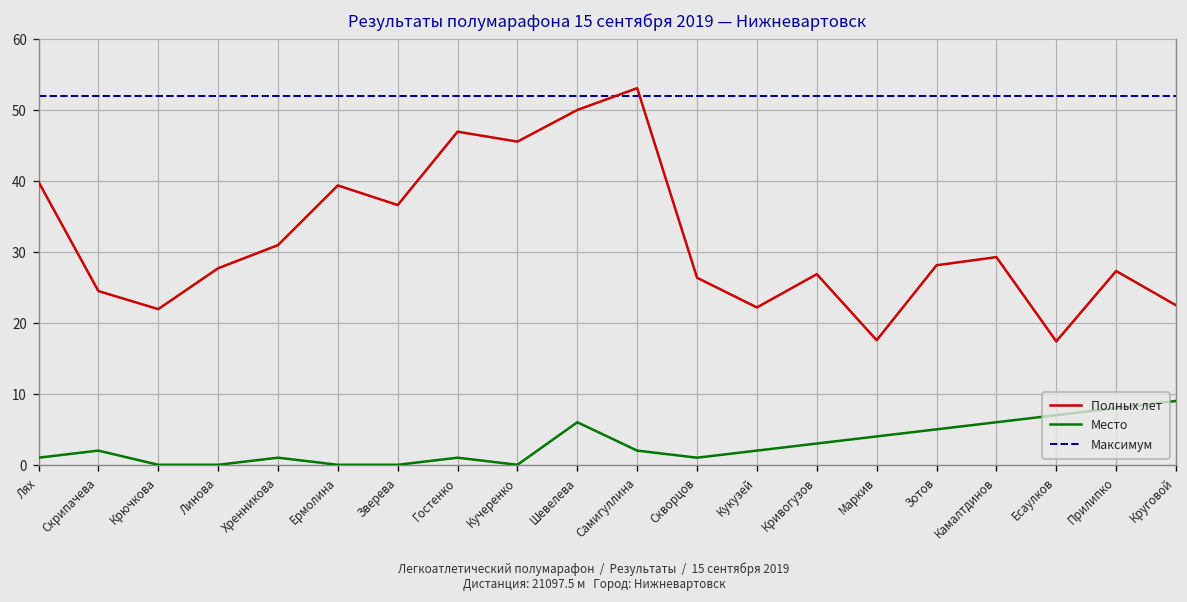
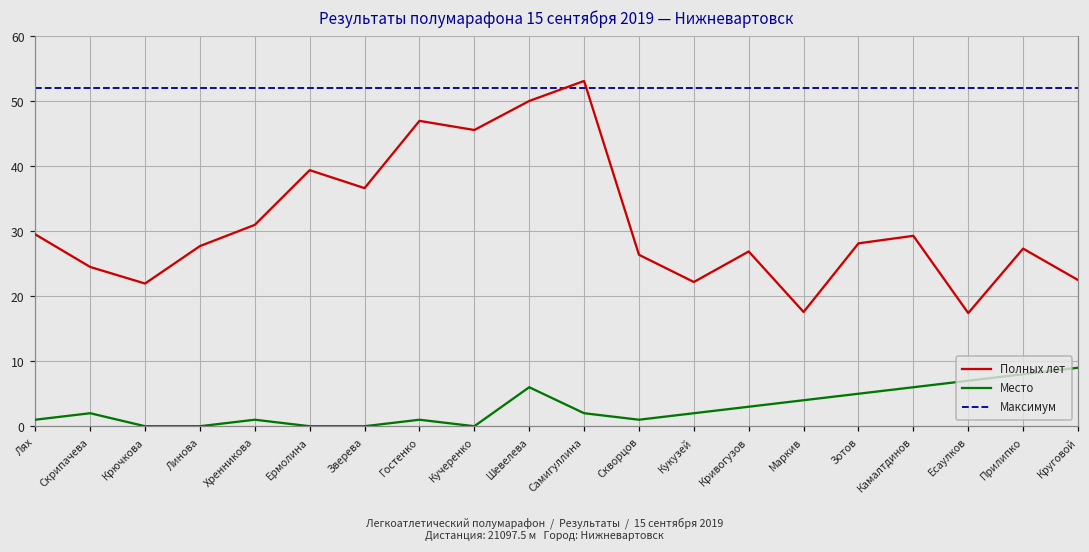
Полных лет, Лях: 40 -> 30
